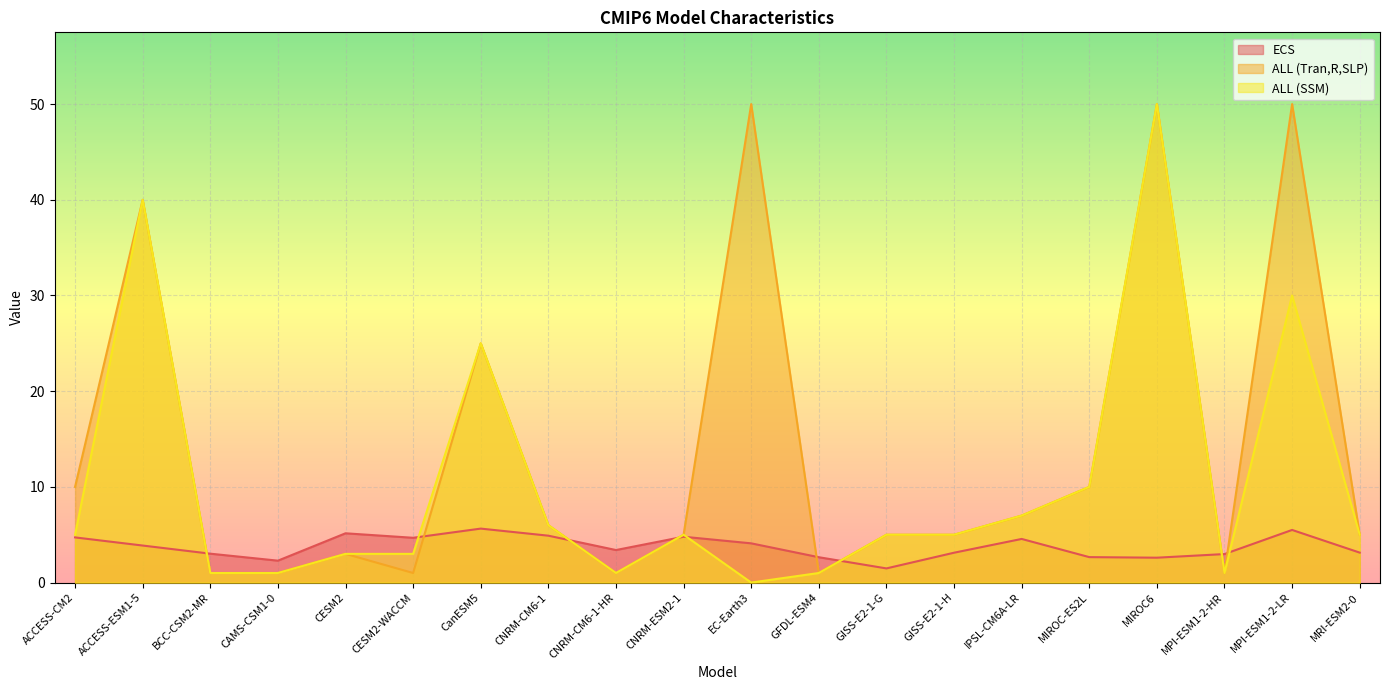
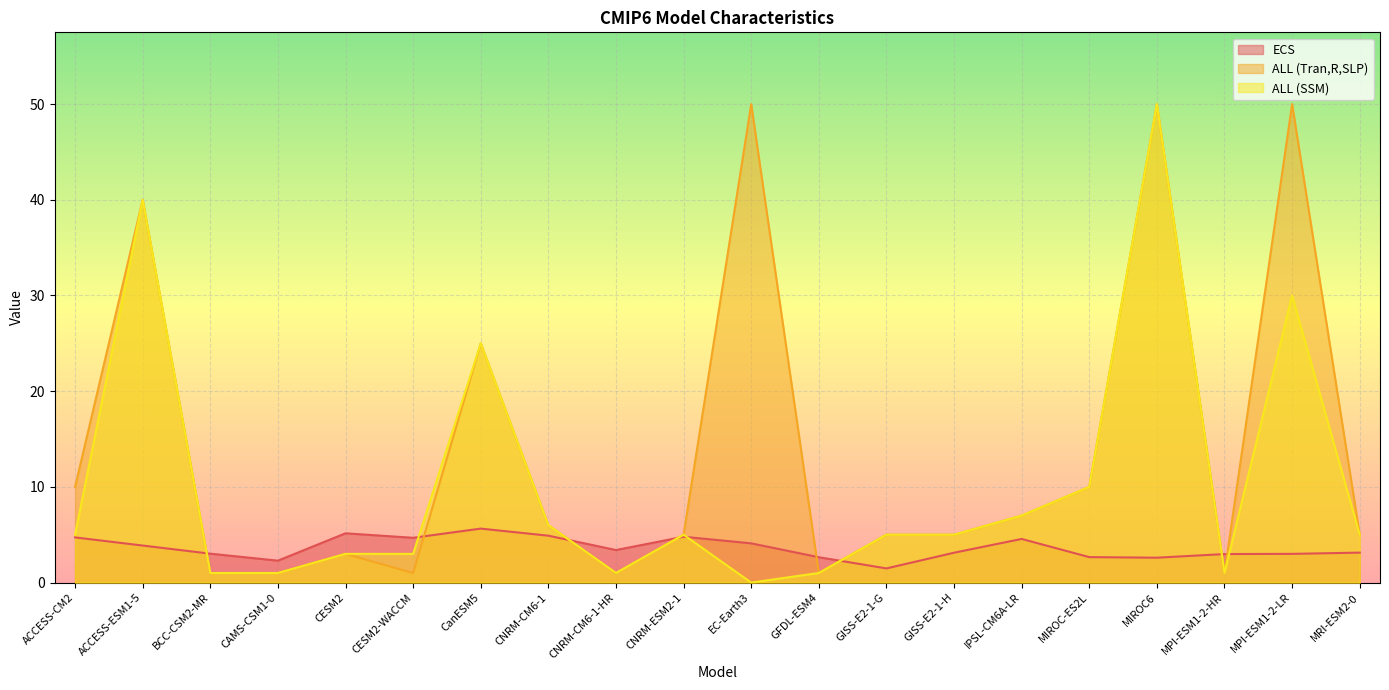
ECS, MPI-ESM1-2-LR: 6 -> 3
